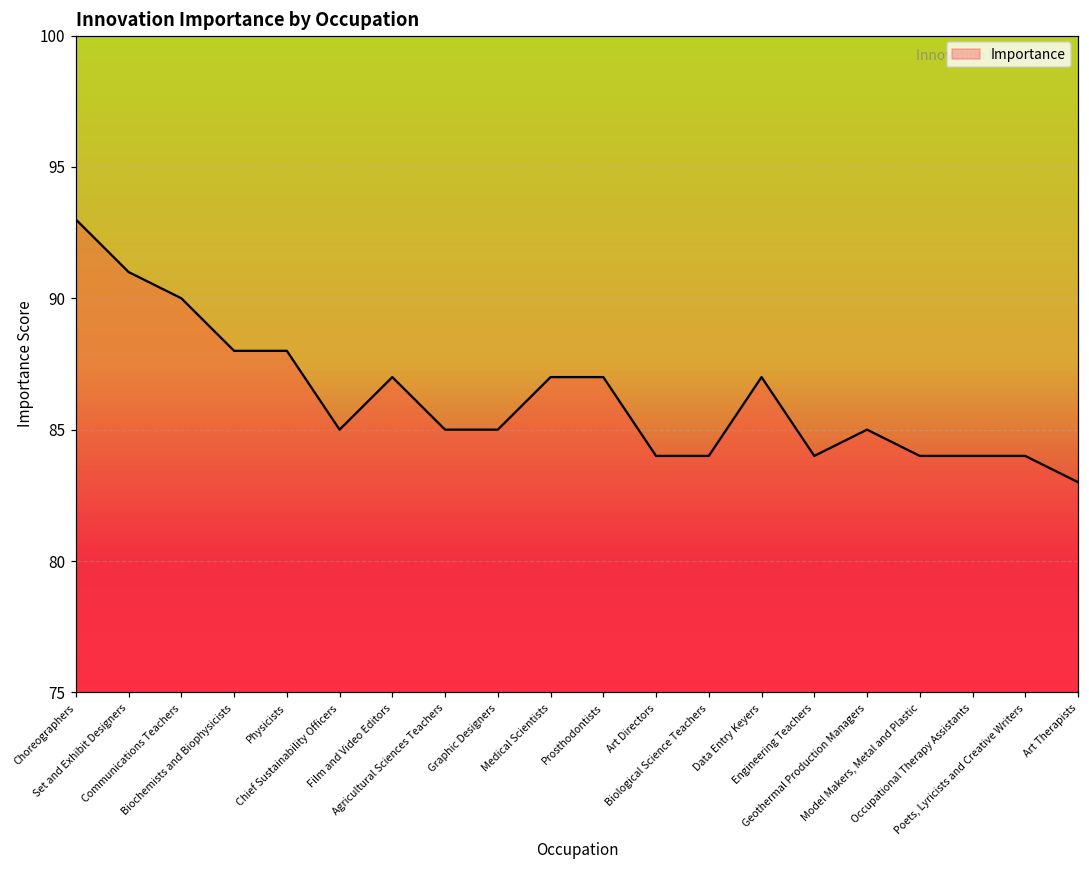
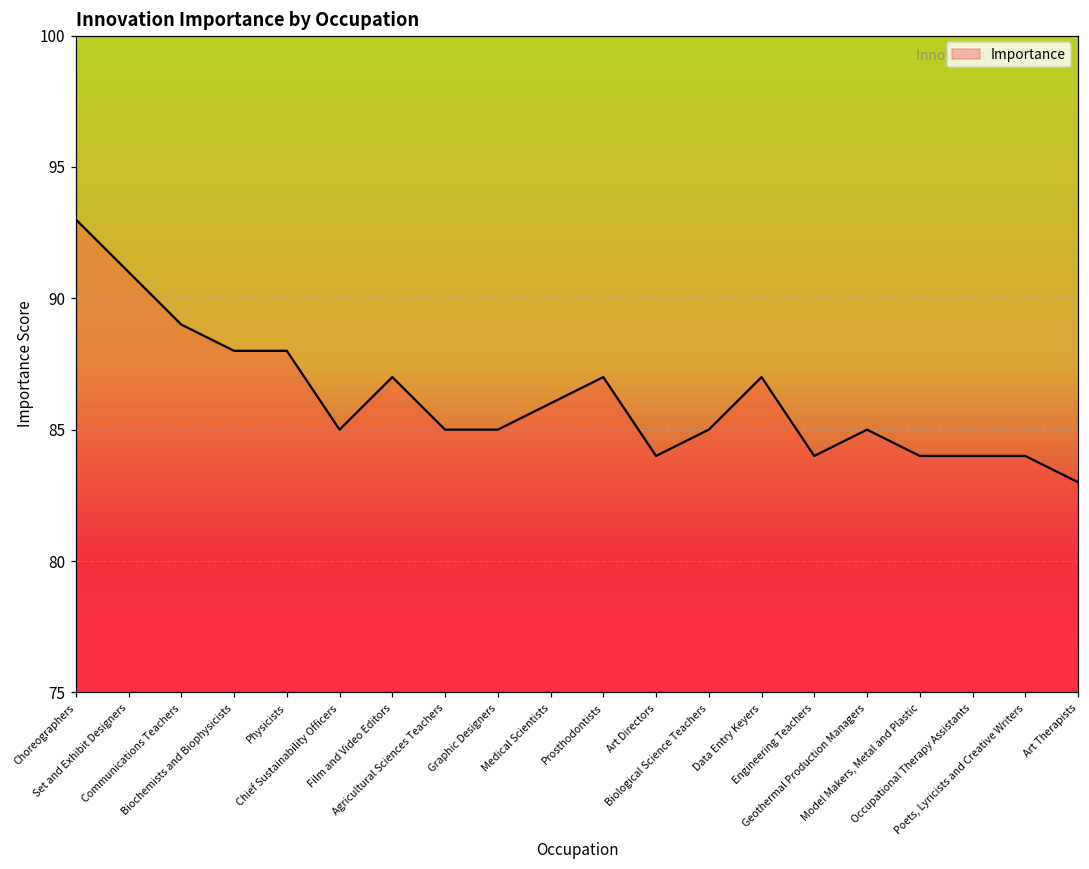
Communications Teachers: 90 -> 89
Medical Scientists: 87 -> 86
Biological Science Teachers: 84 -> 85
